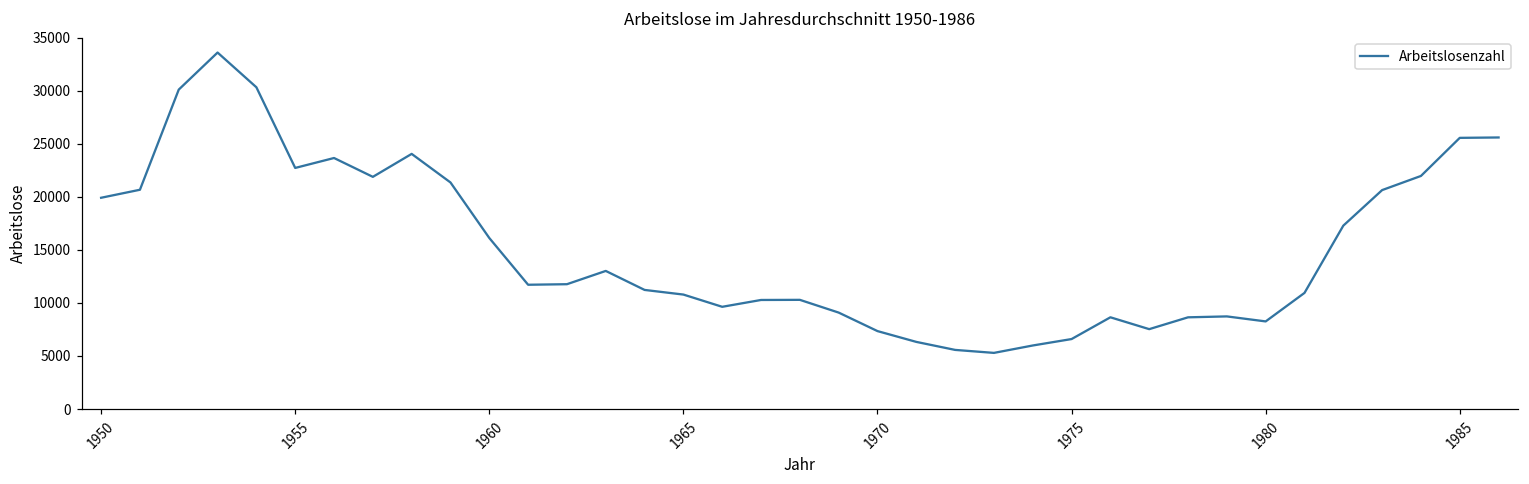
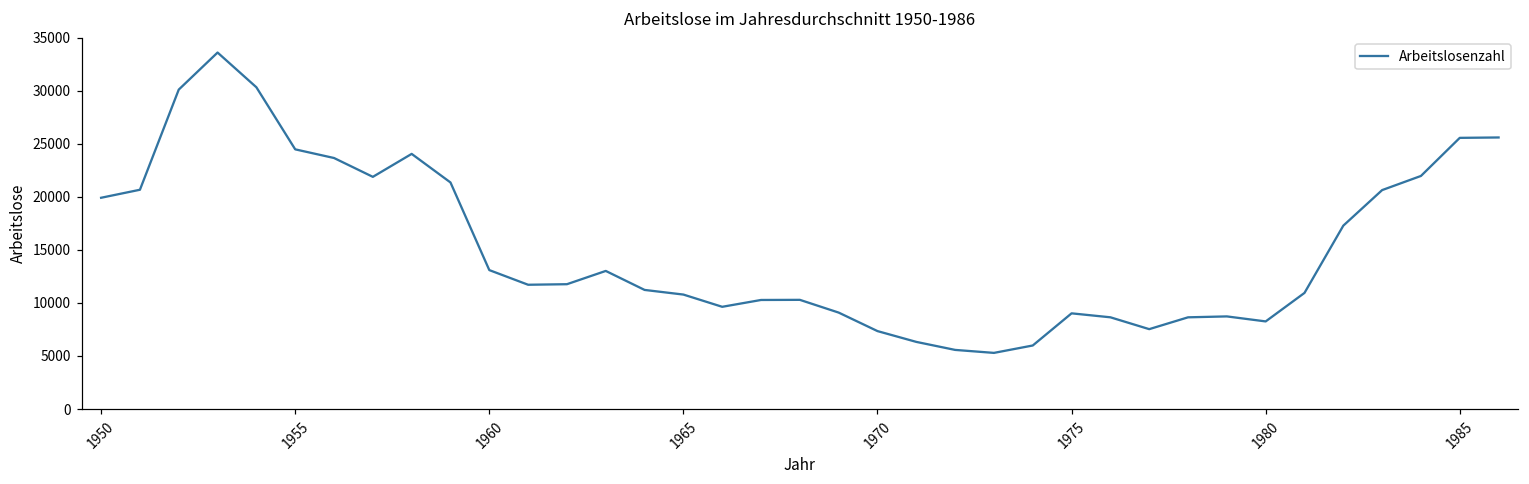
1955: 23000 -> 24000
1960: 16000 -> 13000
1975: 7000 -> 9000
